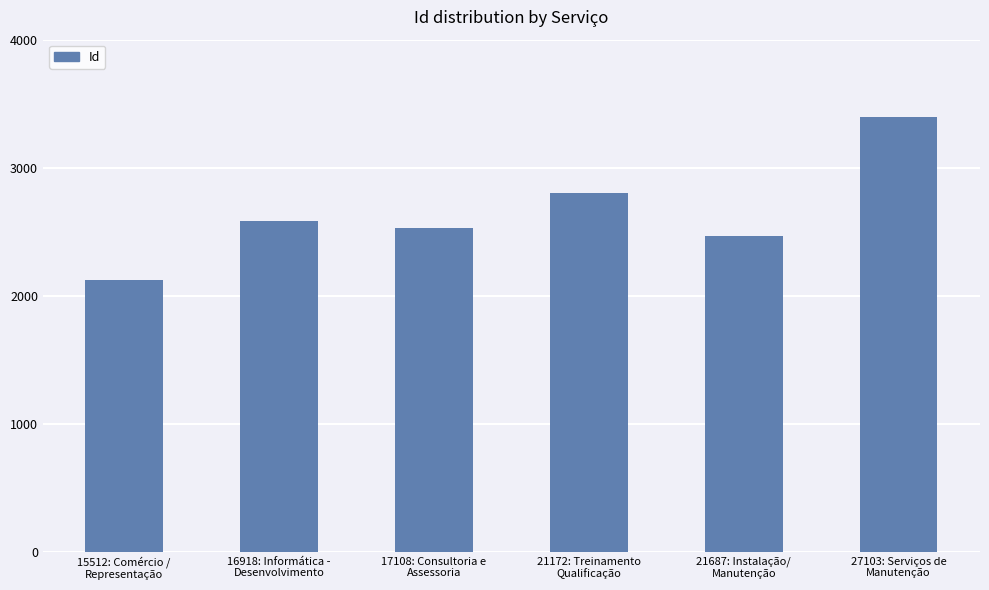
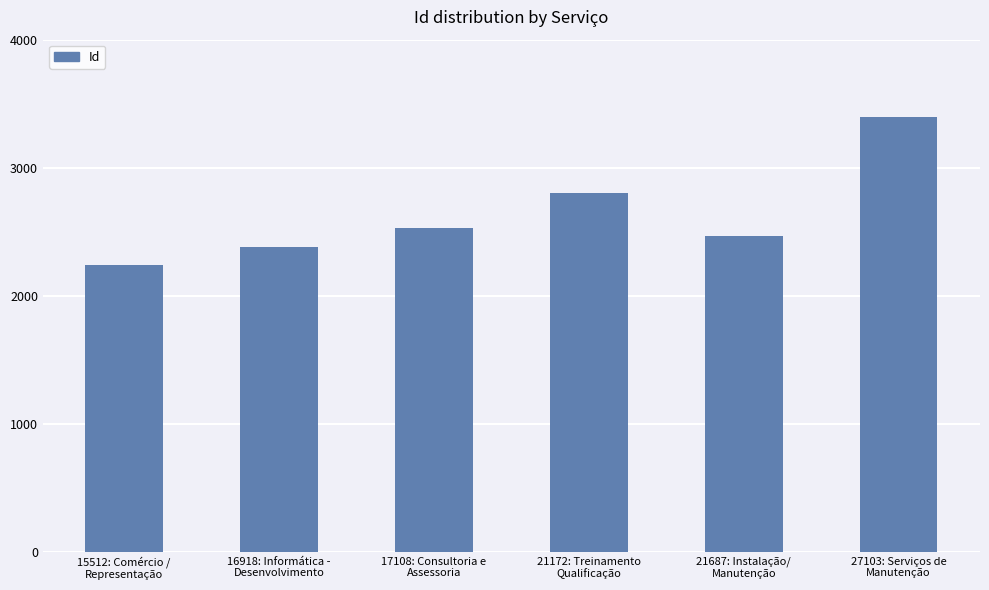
15512: Comércio / Representação: 2130 -> 2240
16918: Informática - Desenvolvimento: 2590 -> 2380
